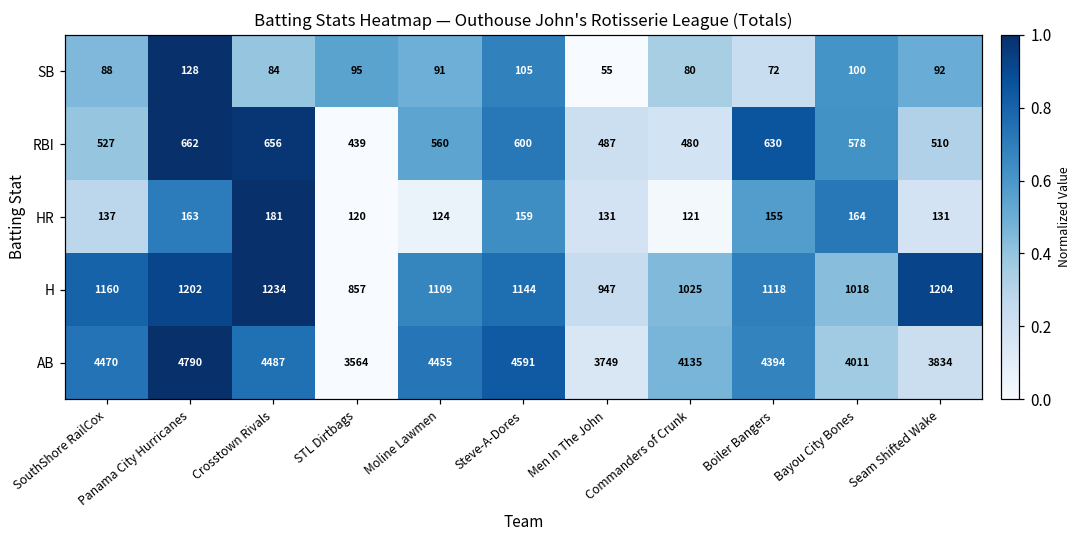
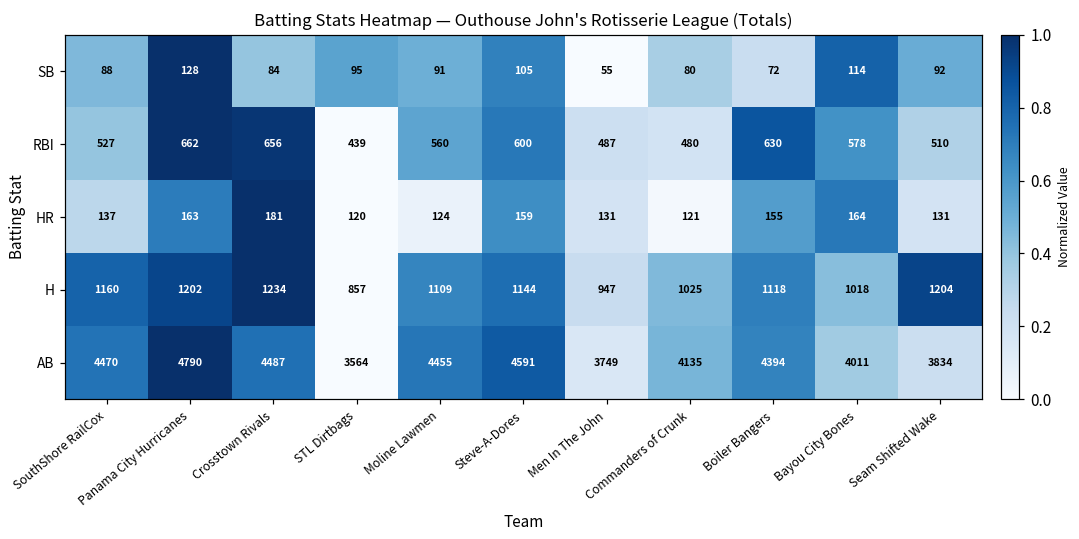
SB, Bayou City Bones: 100 -> 114
